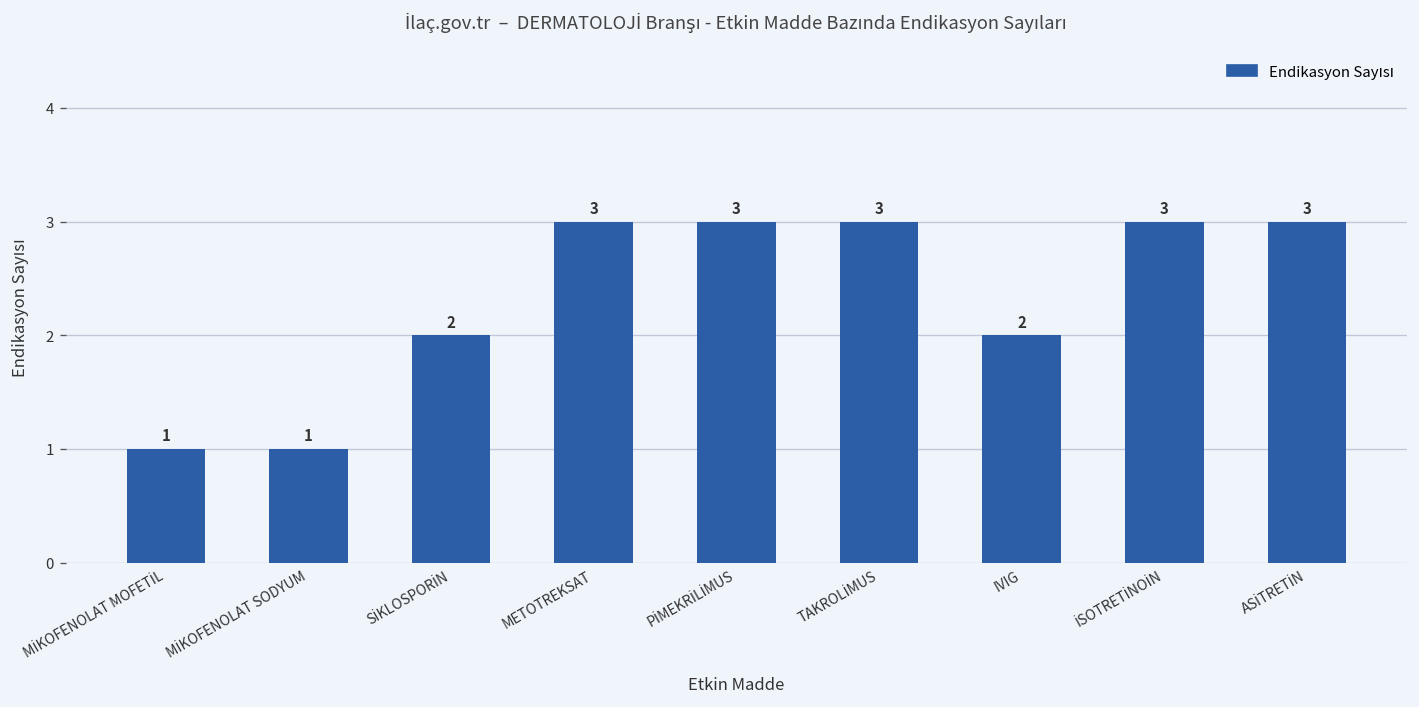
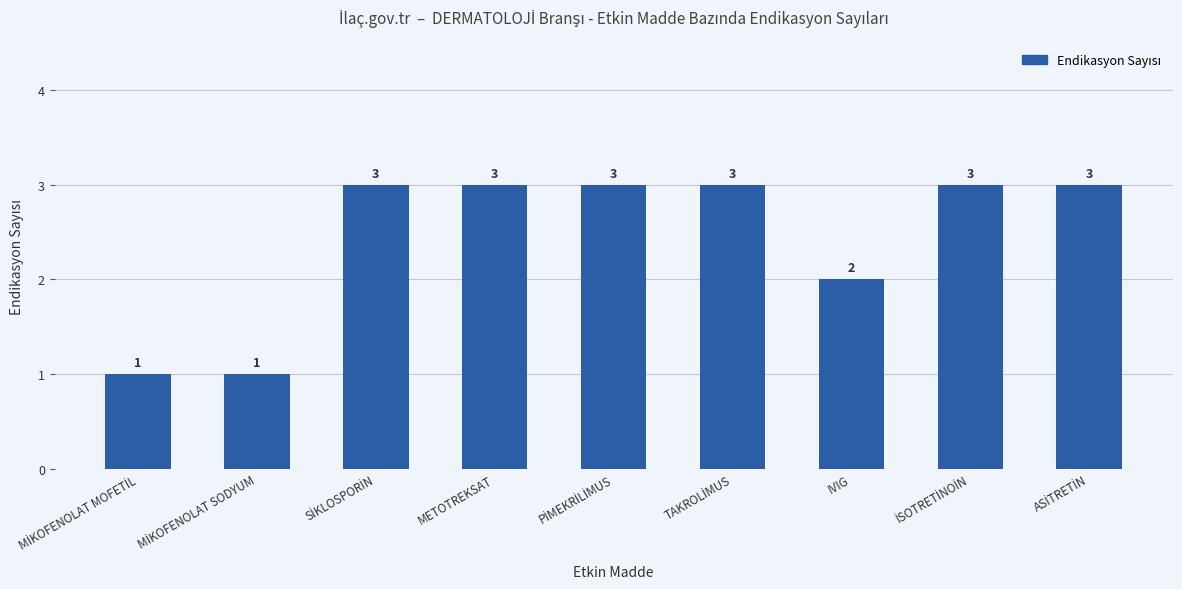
SİKLOSPORİN: 2 -> 3
